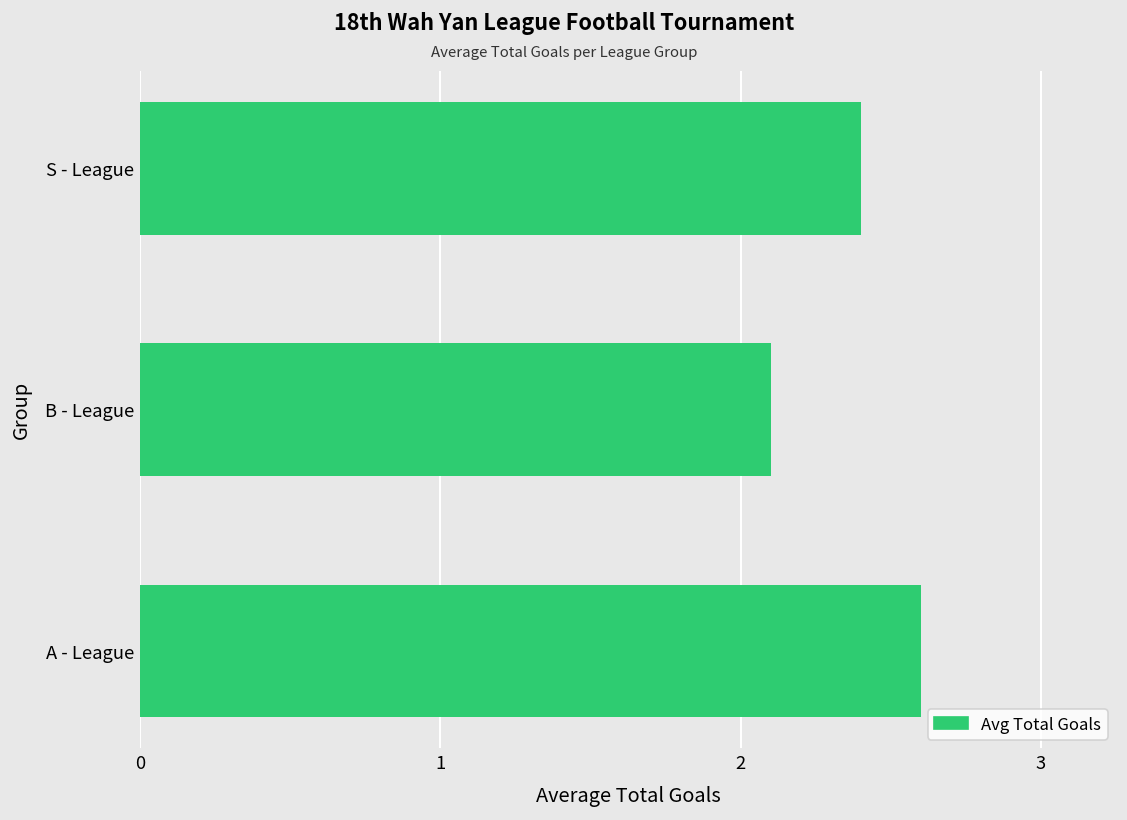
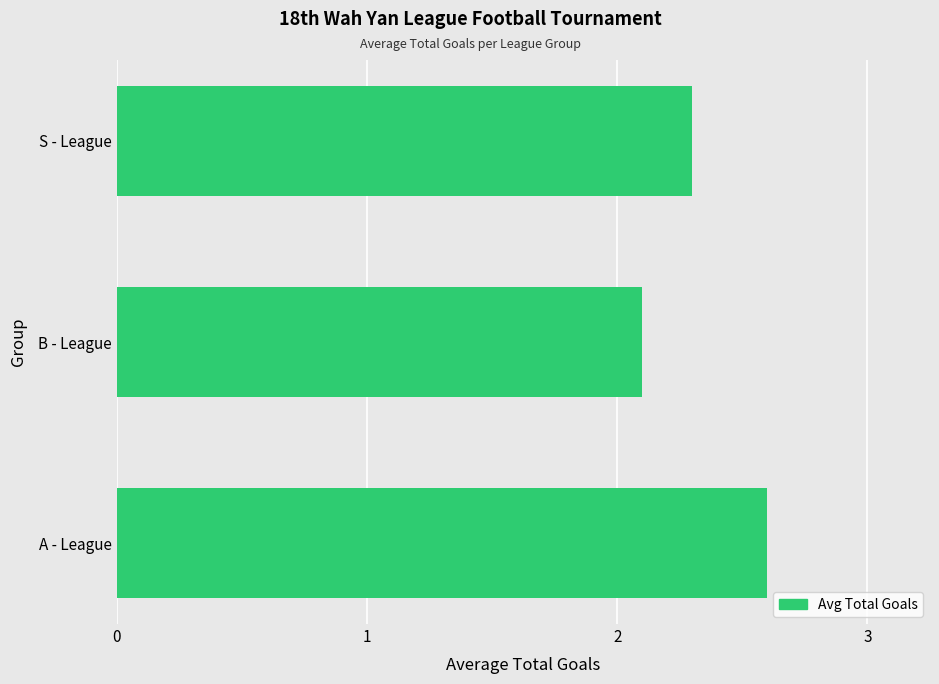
S - League: 2.4 -> 2.3
